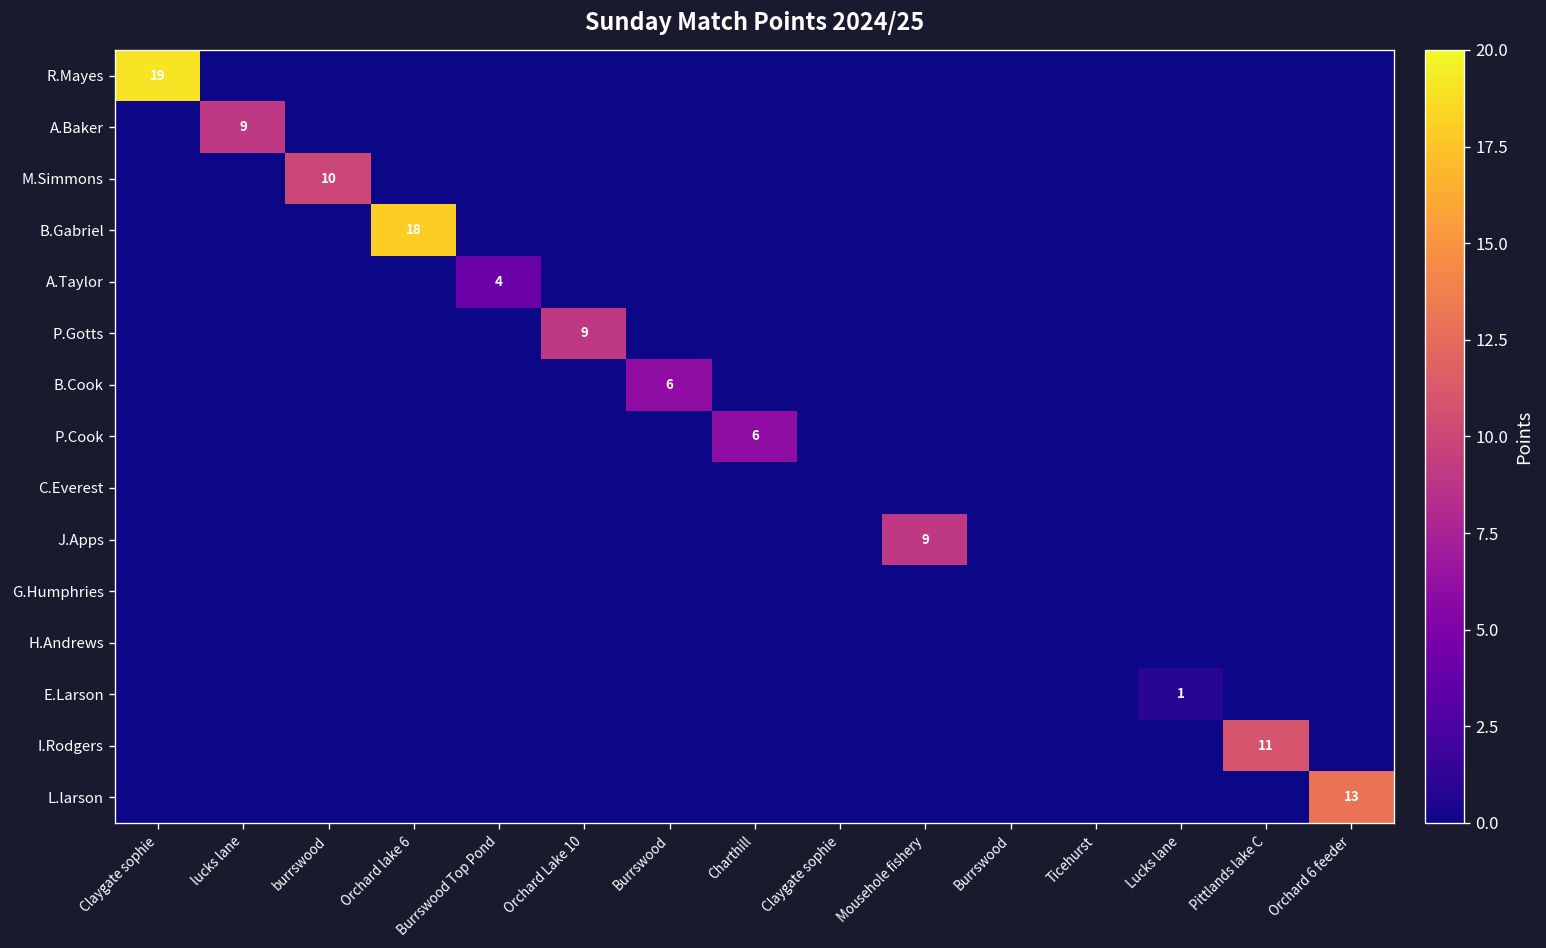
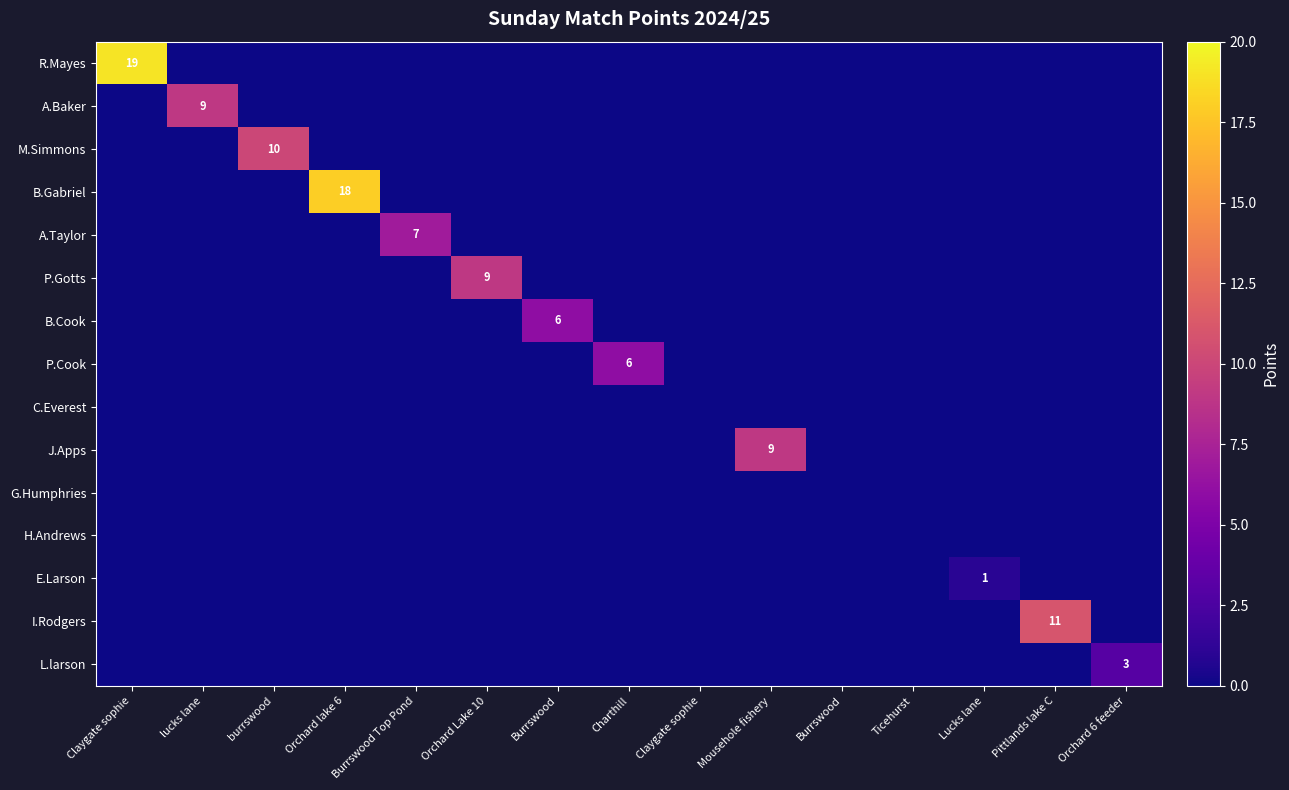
A.Taylor, Burrswood Top Pond: 4 -> 7
L.larson, Orchard 6 feeder: 13 -> 3
